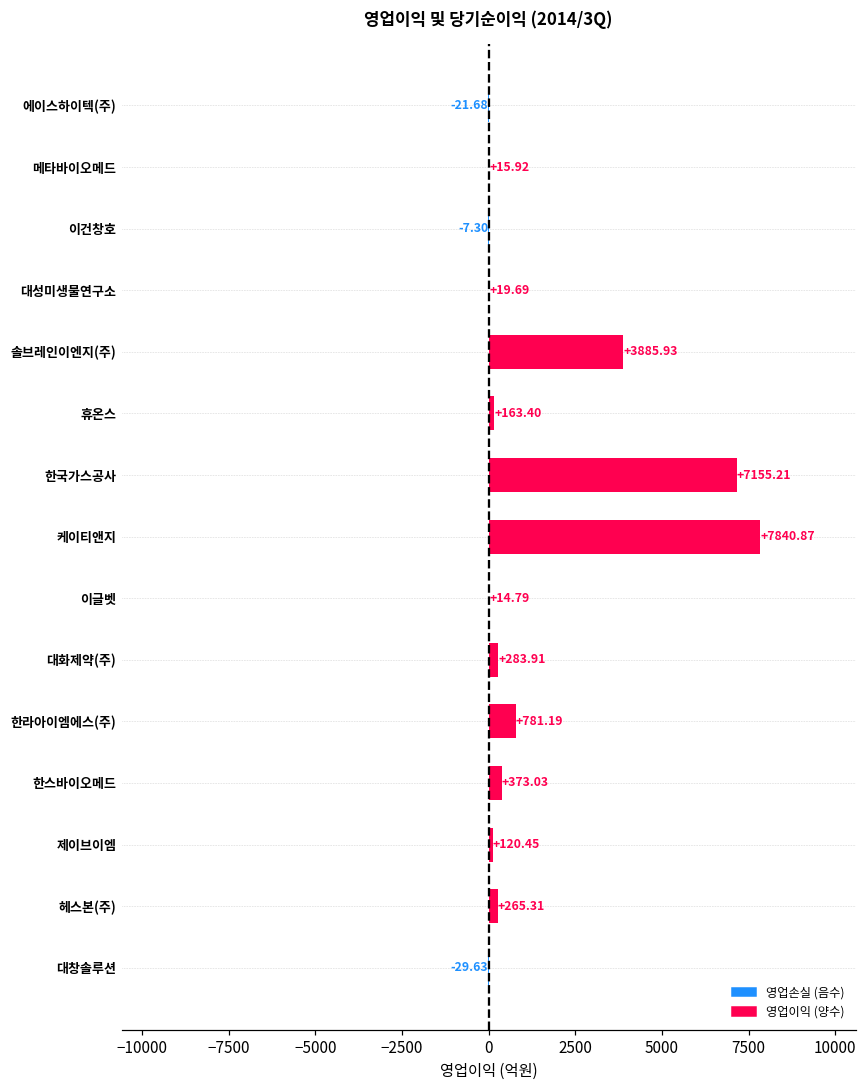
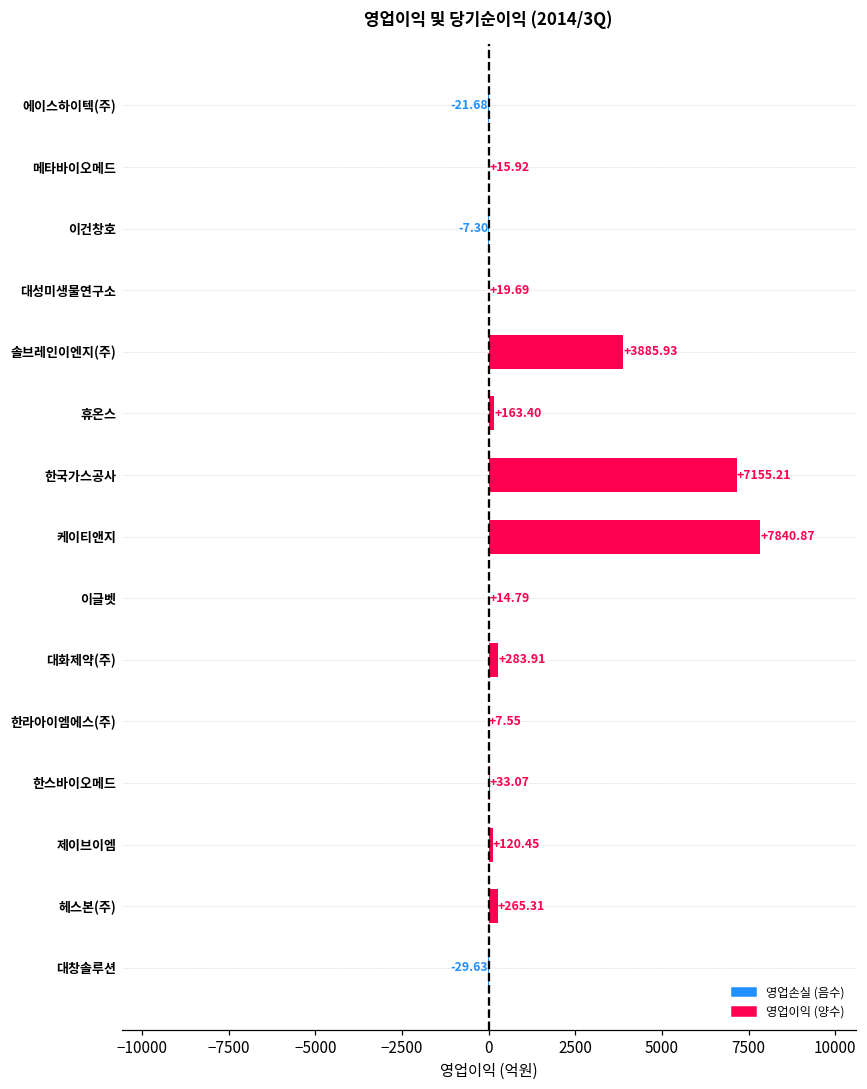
한라아이엠에스(주): +781.19 -> +7.55
한스바이오메드: +373.03 -> +33.07
